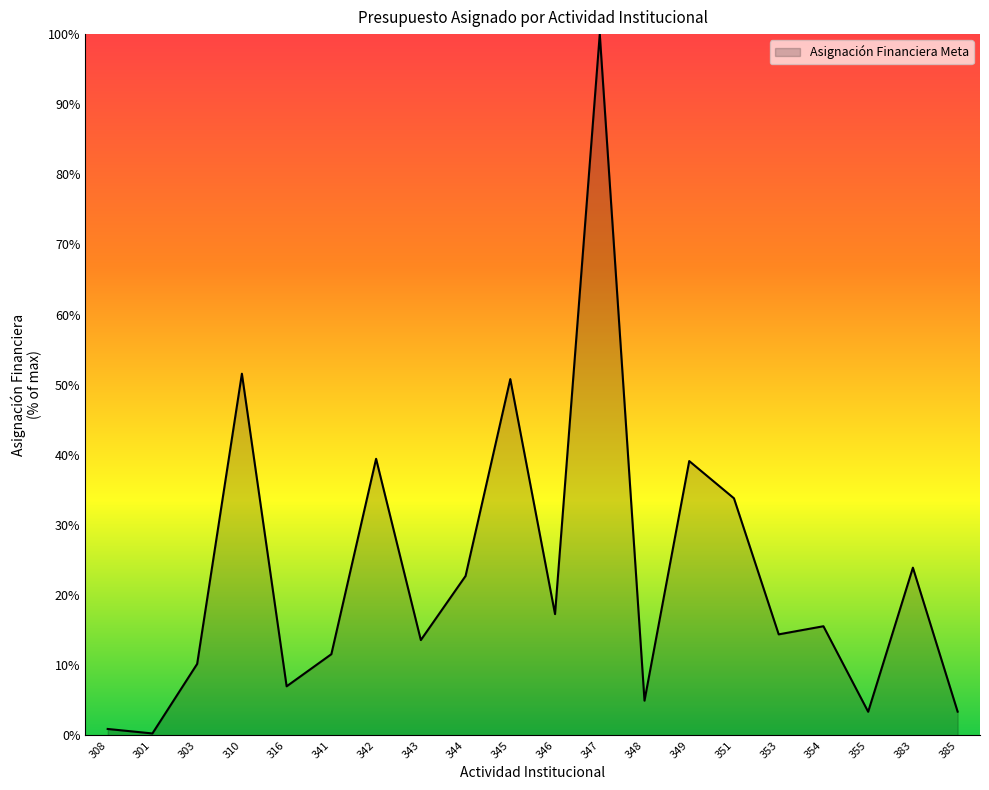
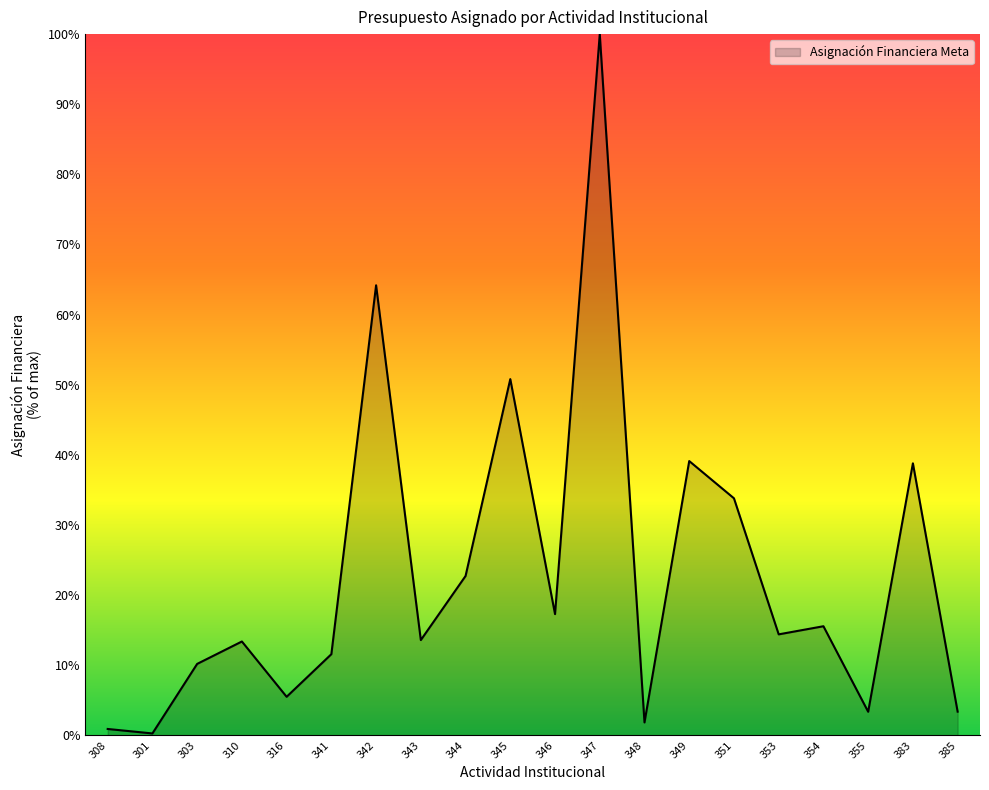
310: 52% -> 13%
316: 7% -> 5%
342: 39% -> 64%
348: 5% -> 2%
383: 24% -> 39%
